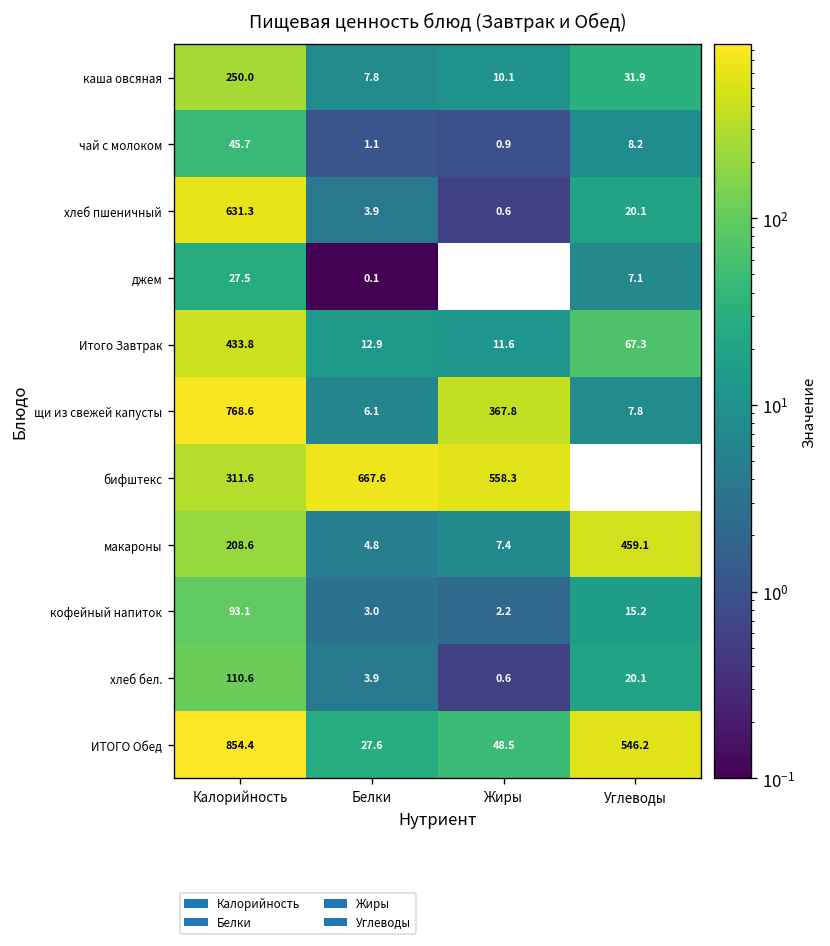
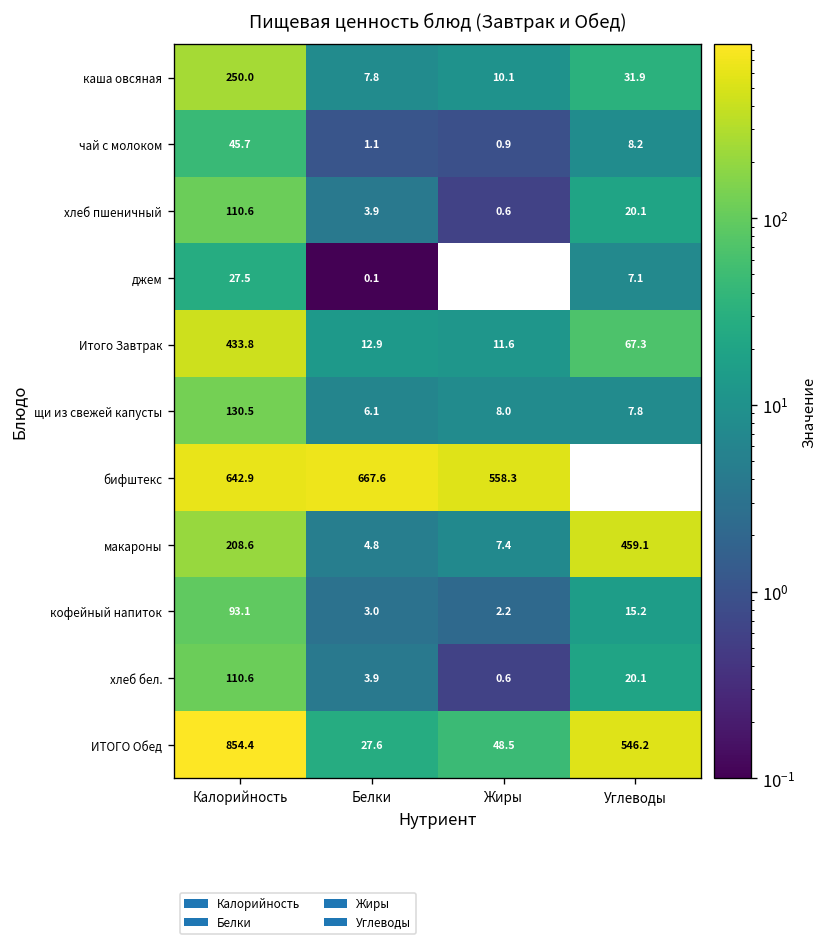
хлеб пшеничный, Калорийность: 631.3 -> 110.6
щи из свежей капусты, Калорийность: 768.6 -> 130.5
щи из свежей капусты, Жиры: 367.8 -> 8.0
бифштекс, Калорийность: 311.6 -> 642.9
